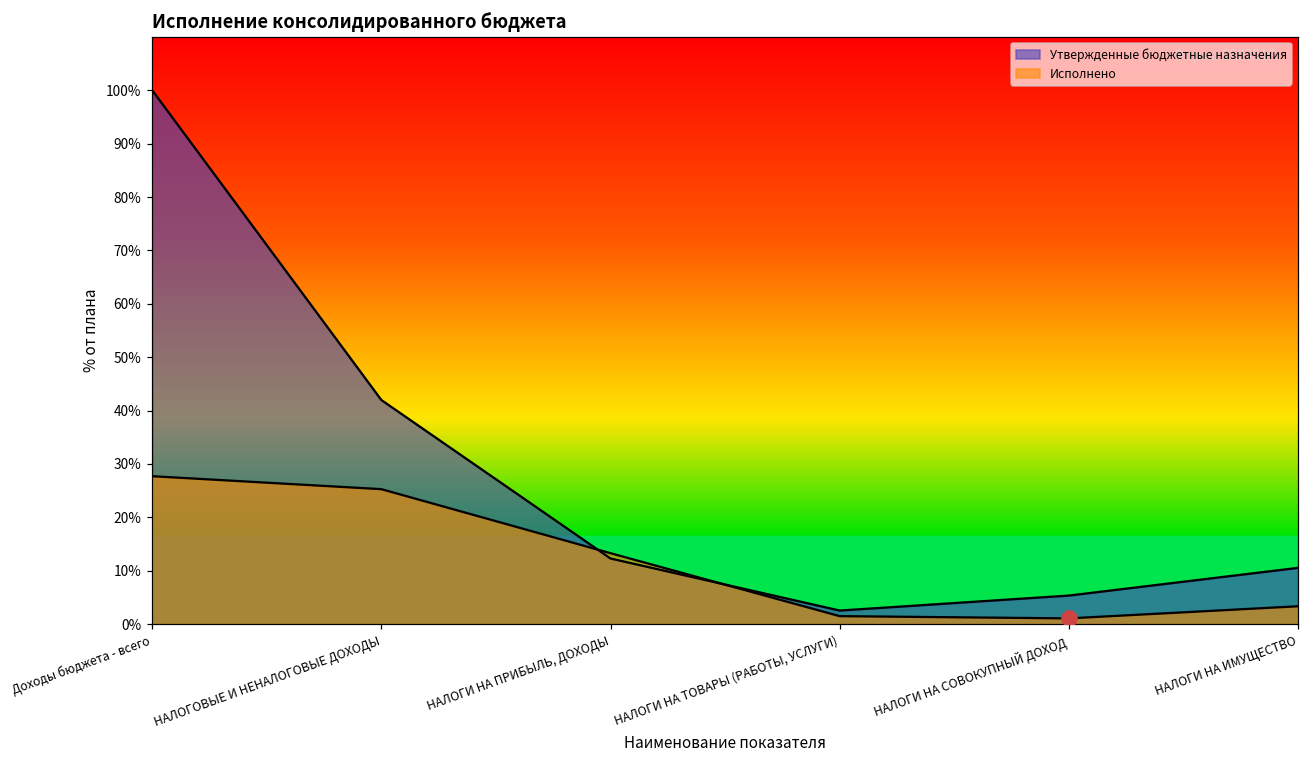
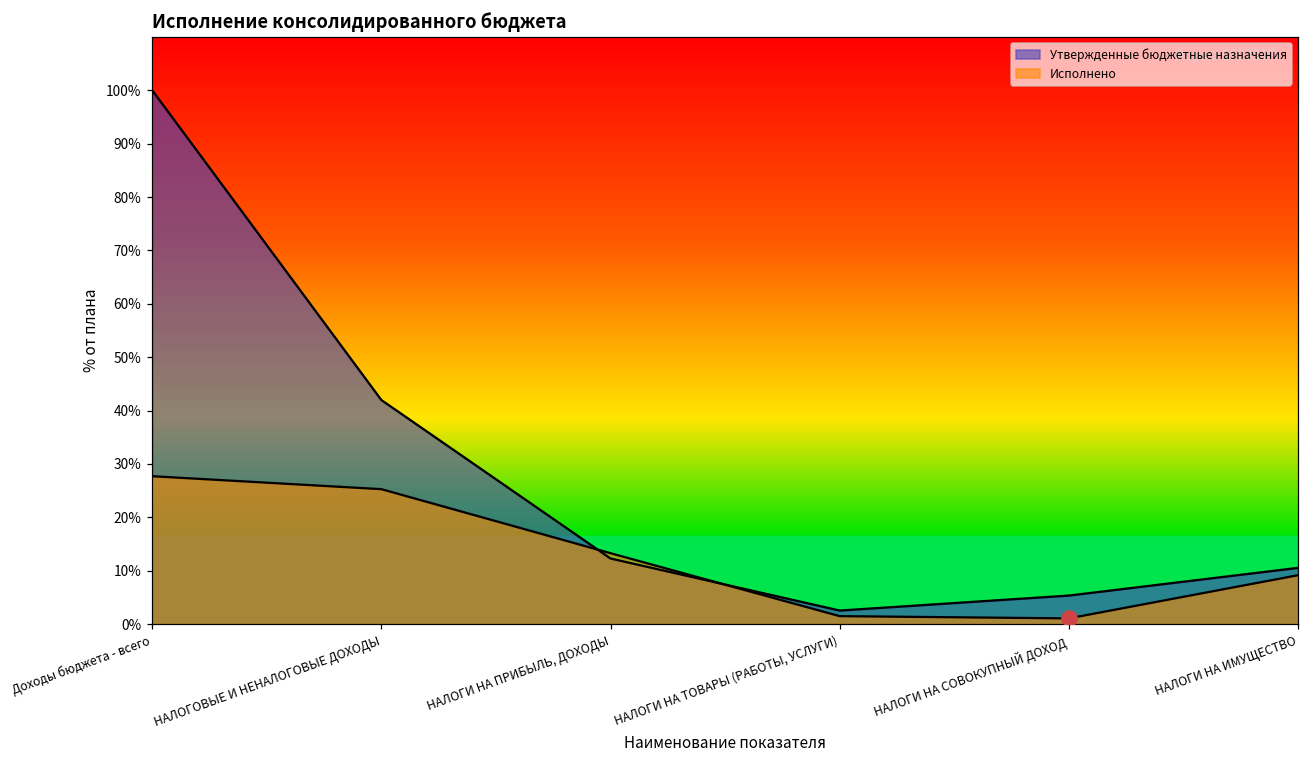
Исполнено, НАЛОГИ НА ИМУЩЕСТВО: 3% -> 9%
